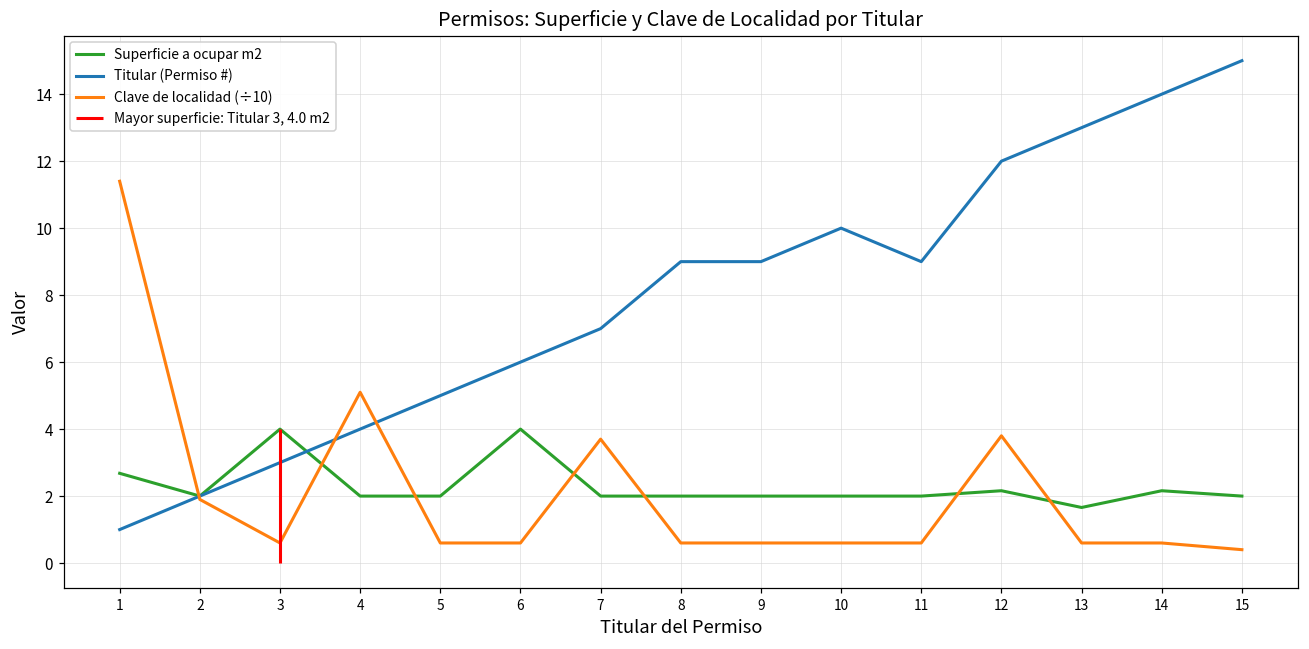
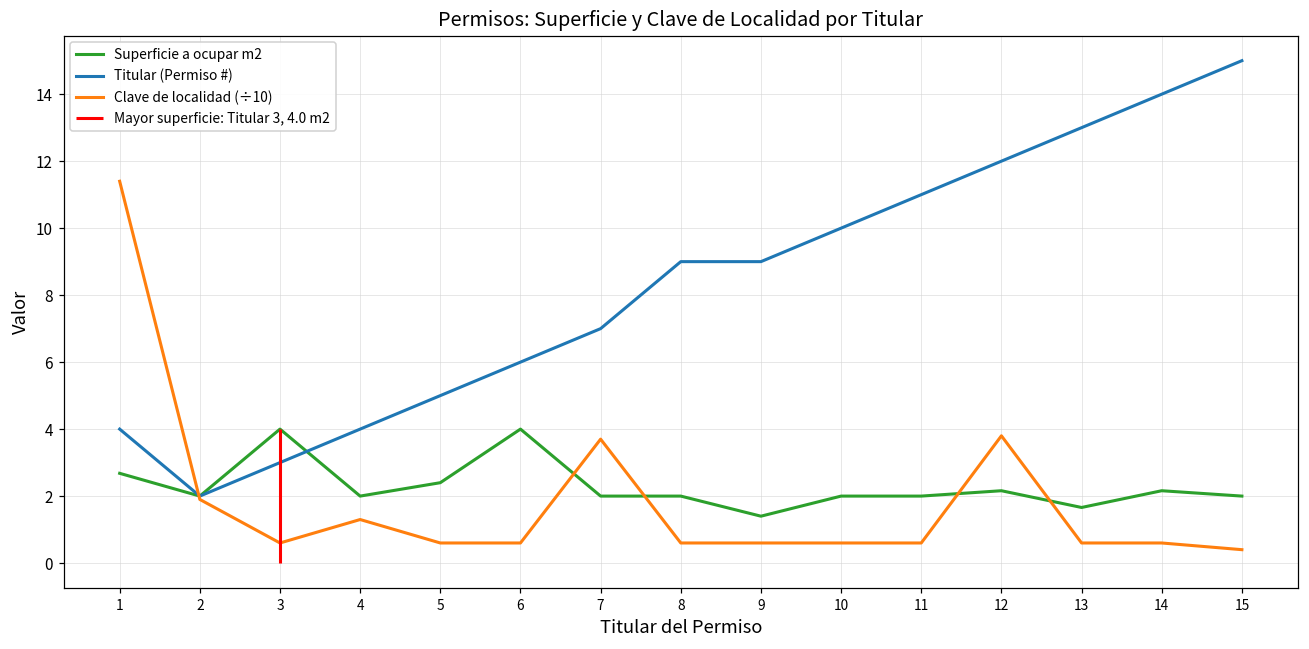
Titular (Permiso #), 1: 1 -> 4
Clave de localidad (÷10), 4: 5.1 -> 1.3
Superficie a ocupar m2, 5: 2.0 -> 2.4
Superficie a ocupar m2, 9: 2.0 -> 1.4
Titular (Permiso #), 11: 9 -> 11
